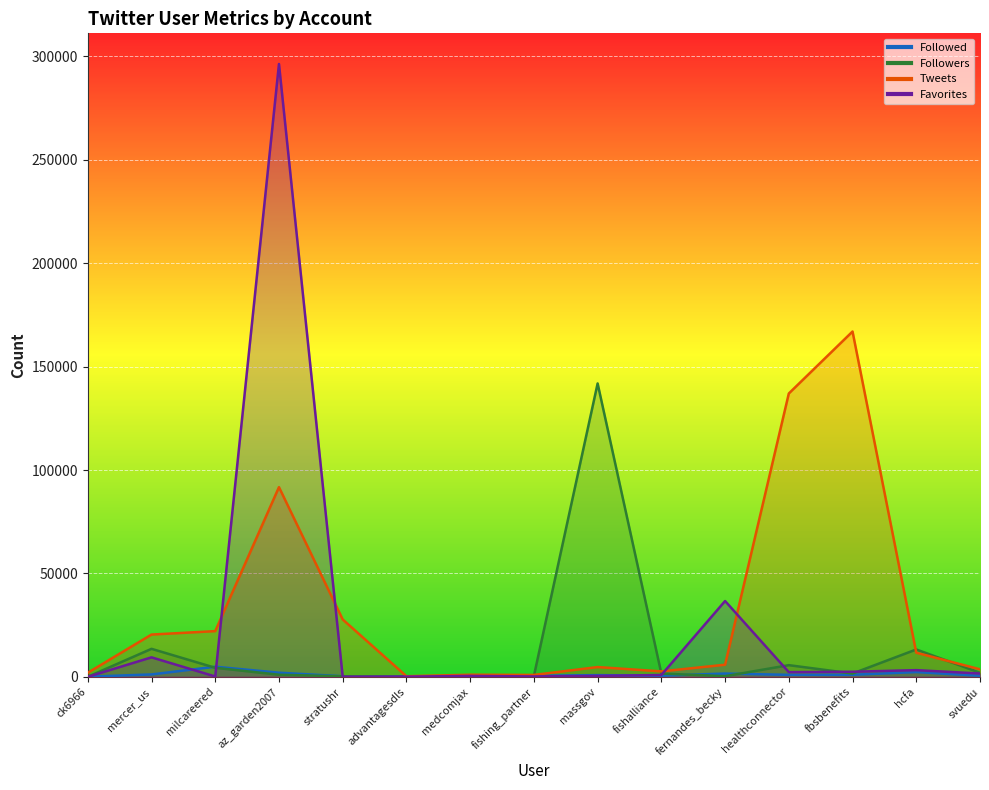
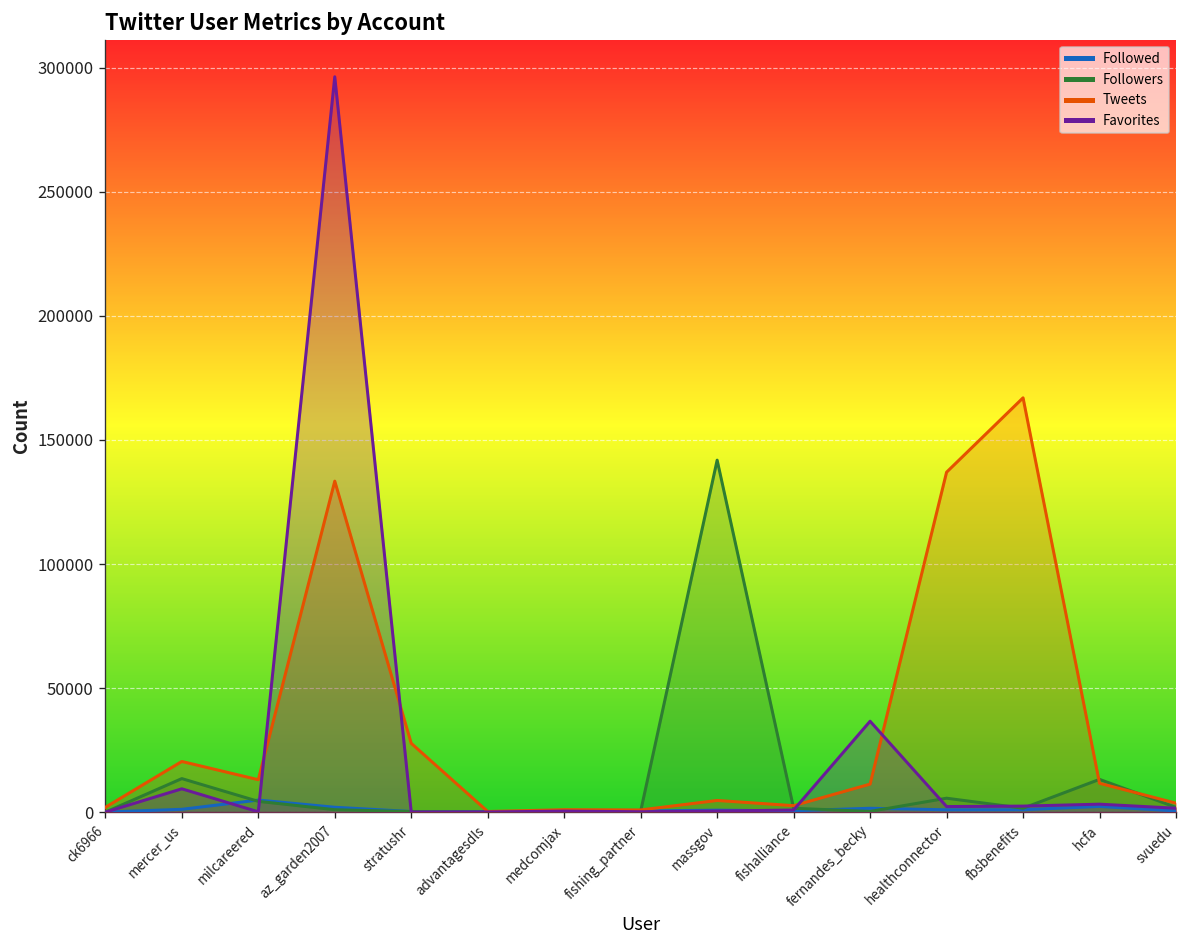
Tweets, milcareered: 22000 -> 13000
Tweets, az_garden2007: 92000 -> 133000
Tweets, fernandes_becky: 6000 -> 11000
